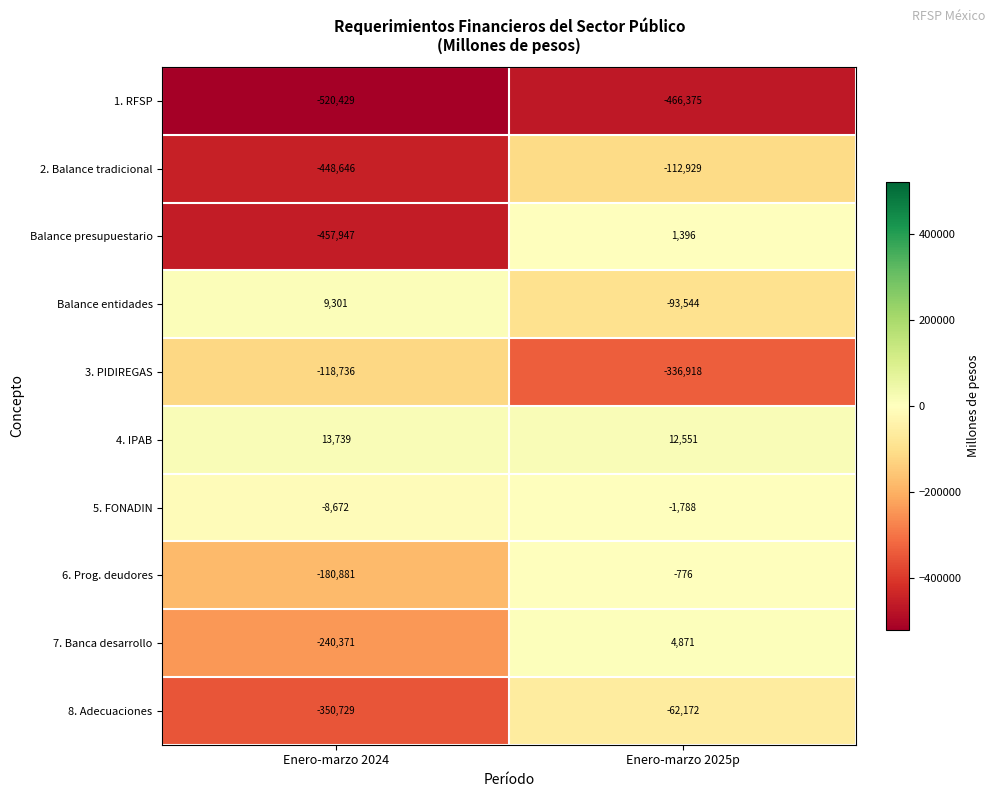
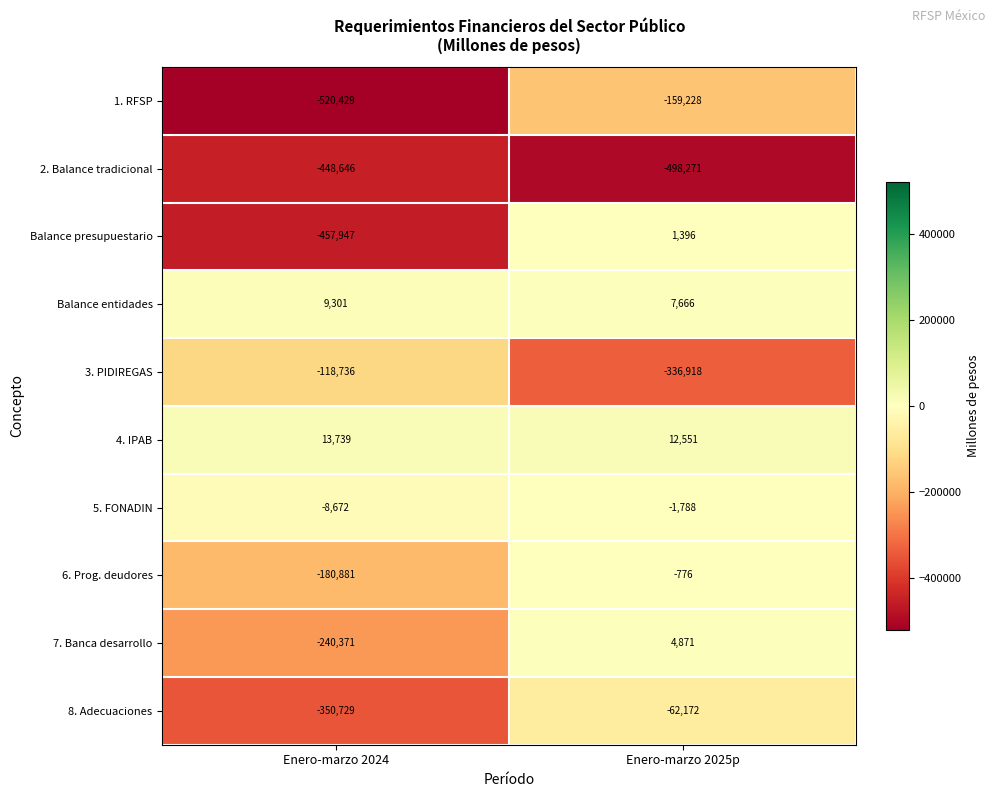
1. RFSP, Enero-marzo 2025p: -466,375 -> -159,228
2. Balance tradicional, Enero-marzo 2025p: -112,929 -> -498,271
Balance entidades, Enero-marzo 2025p: -93,544 -> 7,666
